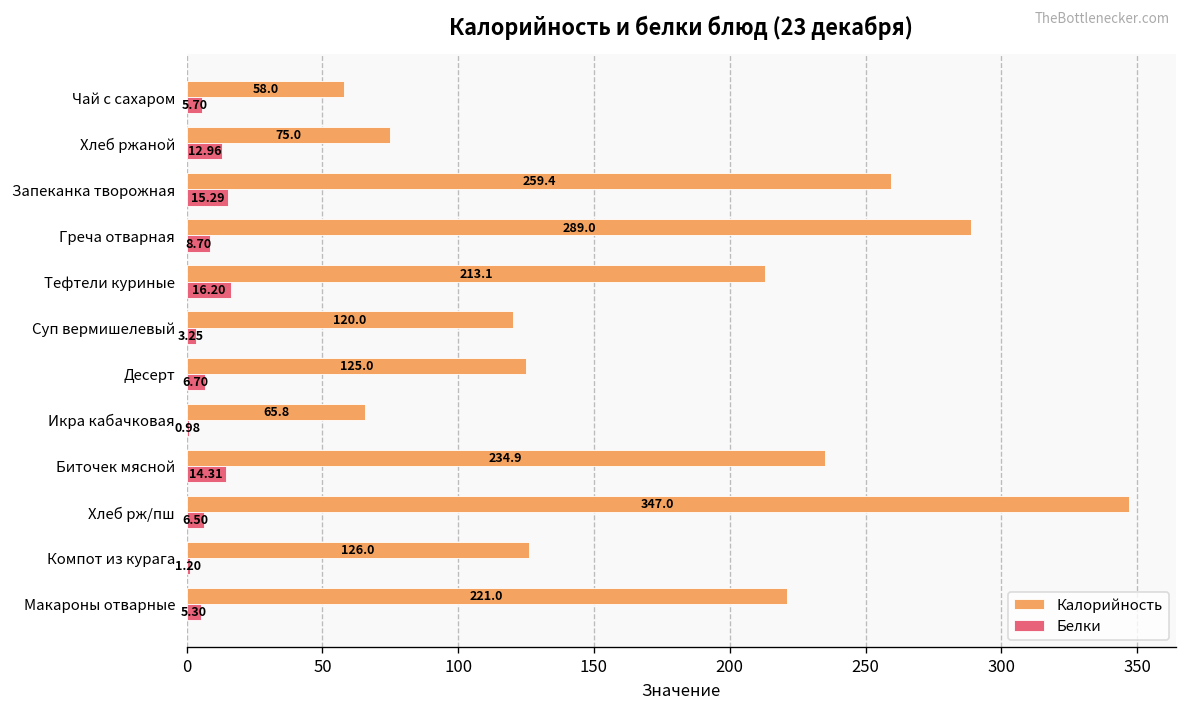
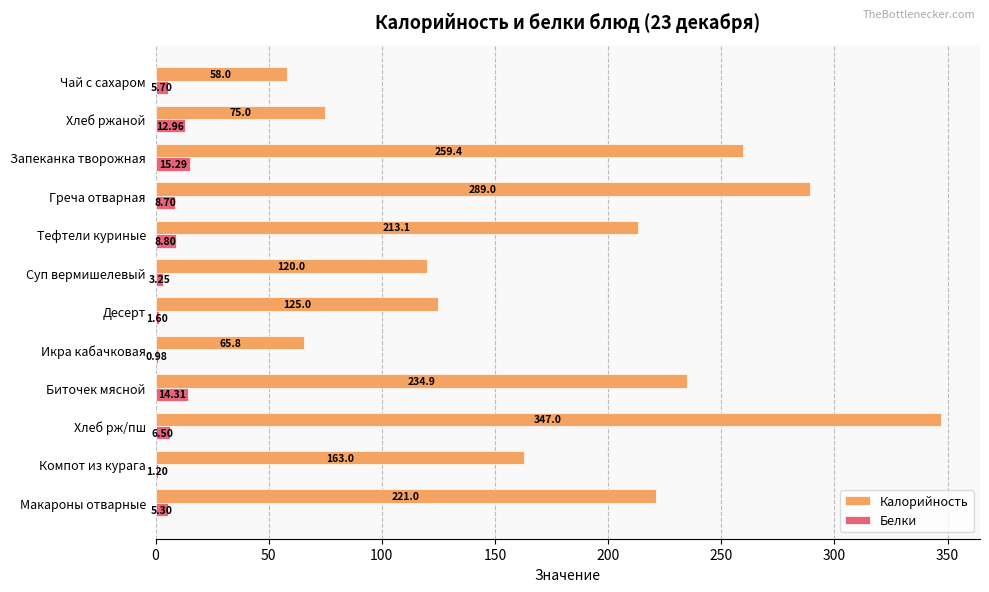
Белки, Тефтели куриные: 16.20 -> 8.80
Белки, Десерт: 6.70 -> 1.60
Калорийность, Компот из курага: 126.0 -> 163.0
